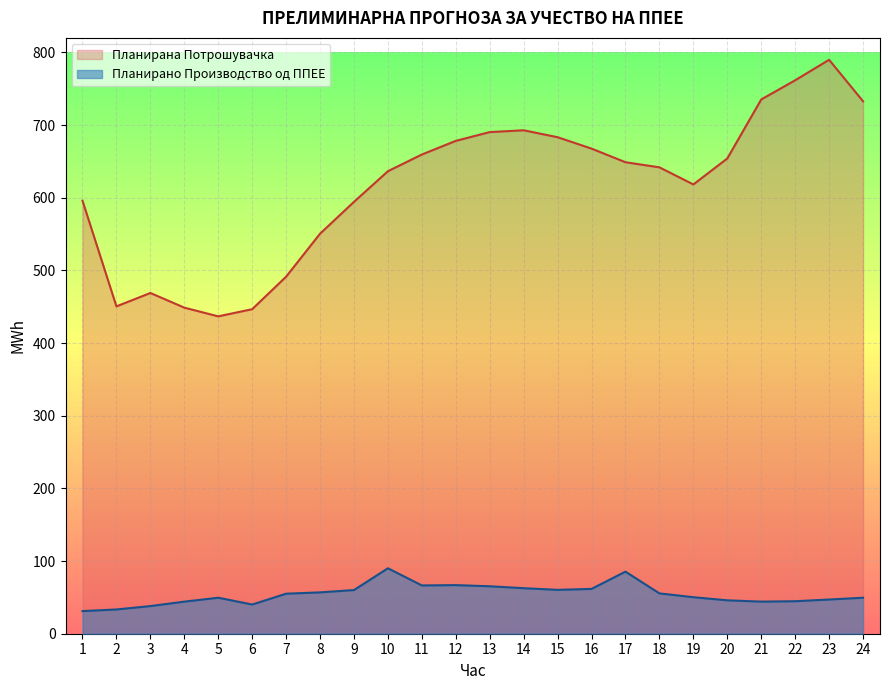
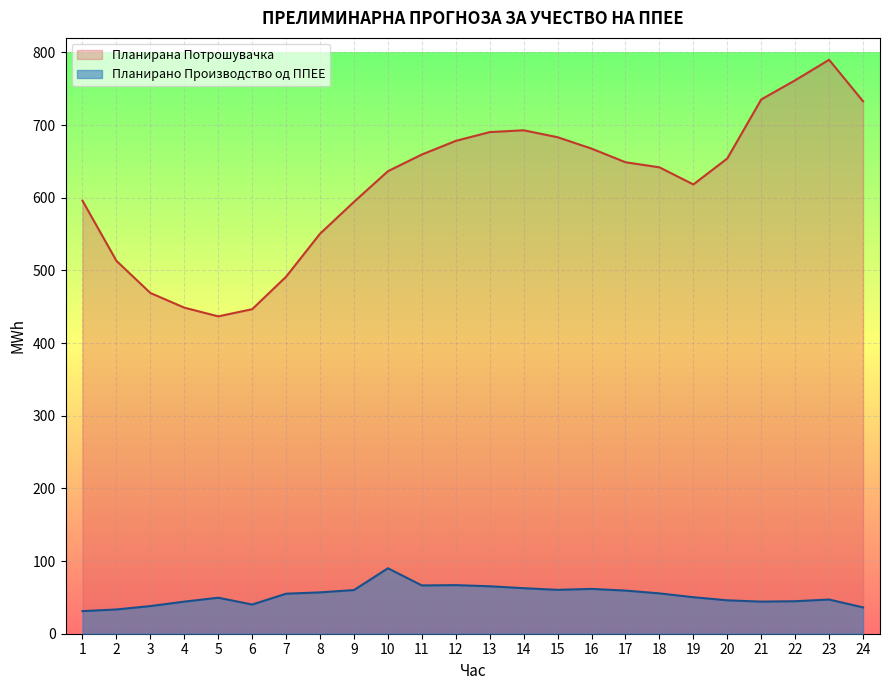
Планирана Потрошувачка, 2: 450 -> 510
Планирано Производство од ППЕЕ, 17: 90 -> 60
Планирано Производство од ППЕЕ, 24: 50 -> 40
